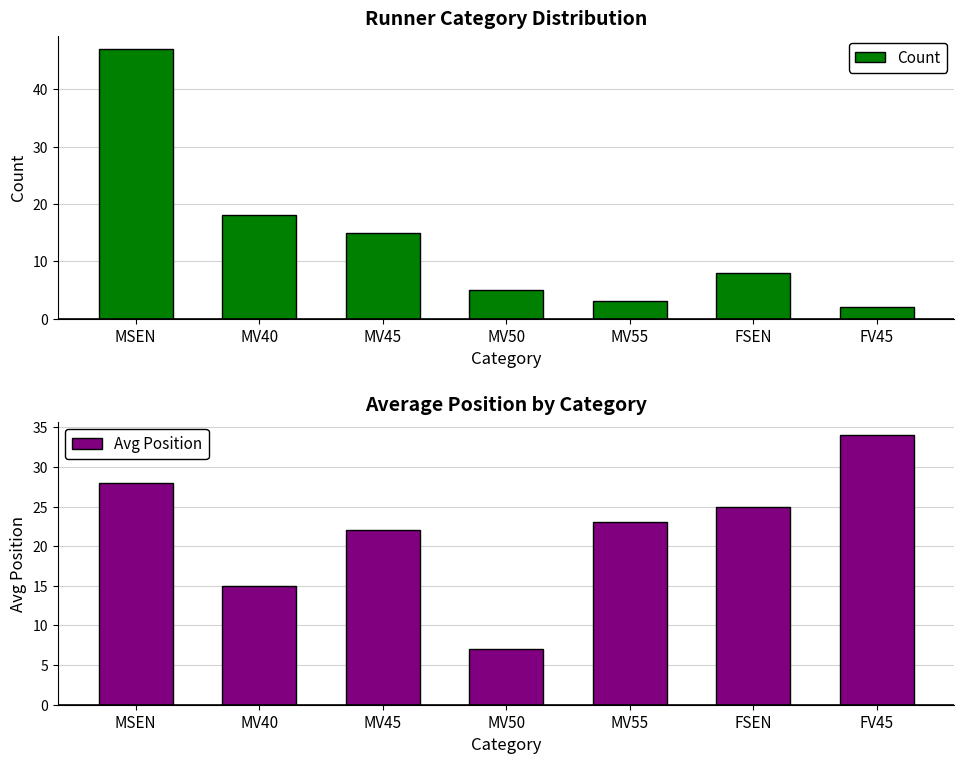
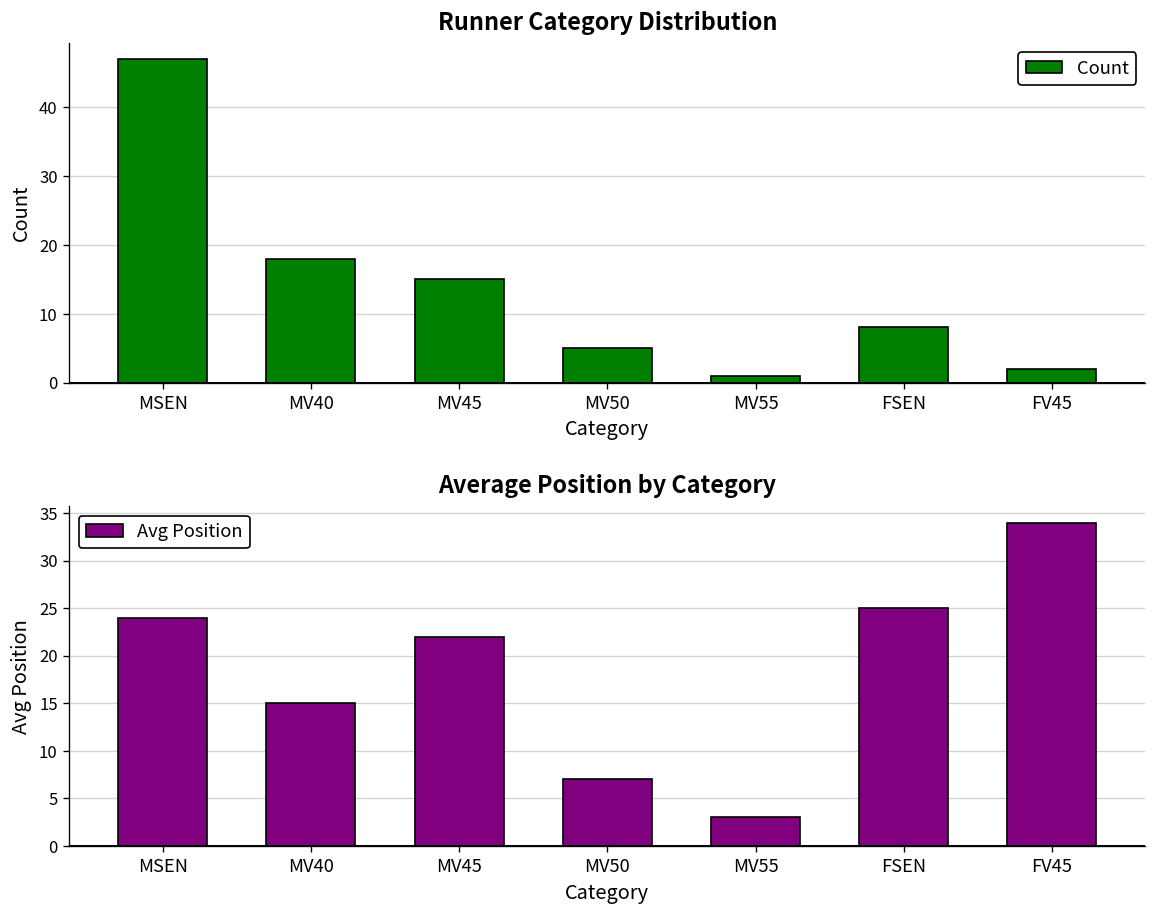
Runner Category Distribution, MV55: 3 -> 1
Average Position by Category, MSEN: 28 -> 24
Average Position by Category, MV55: 23 -> 3
